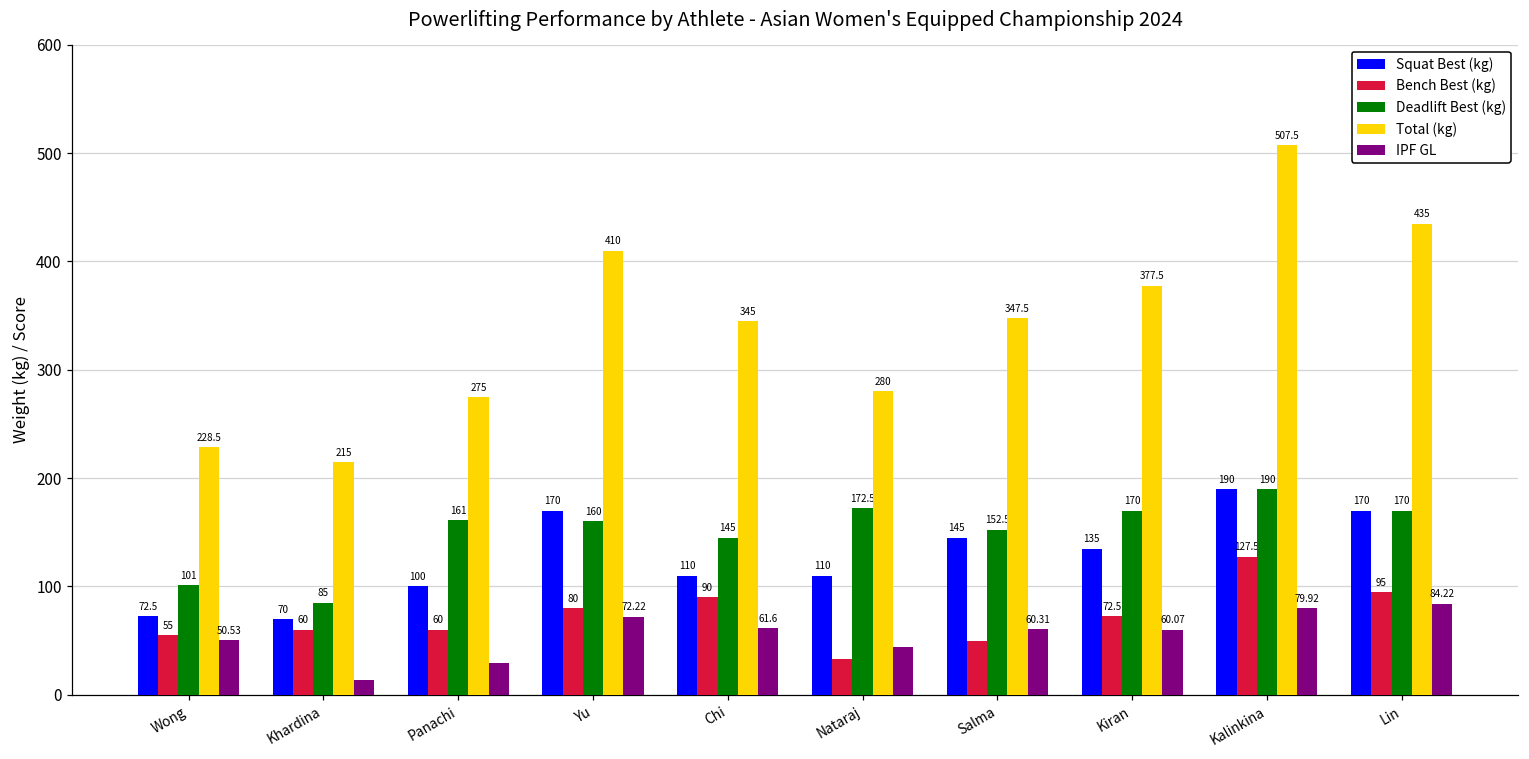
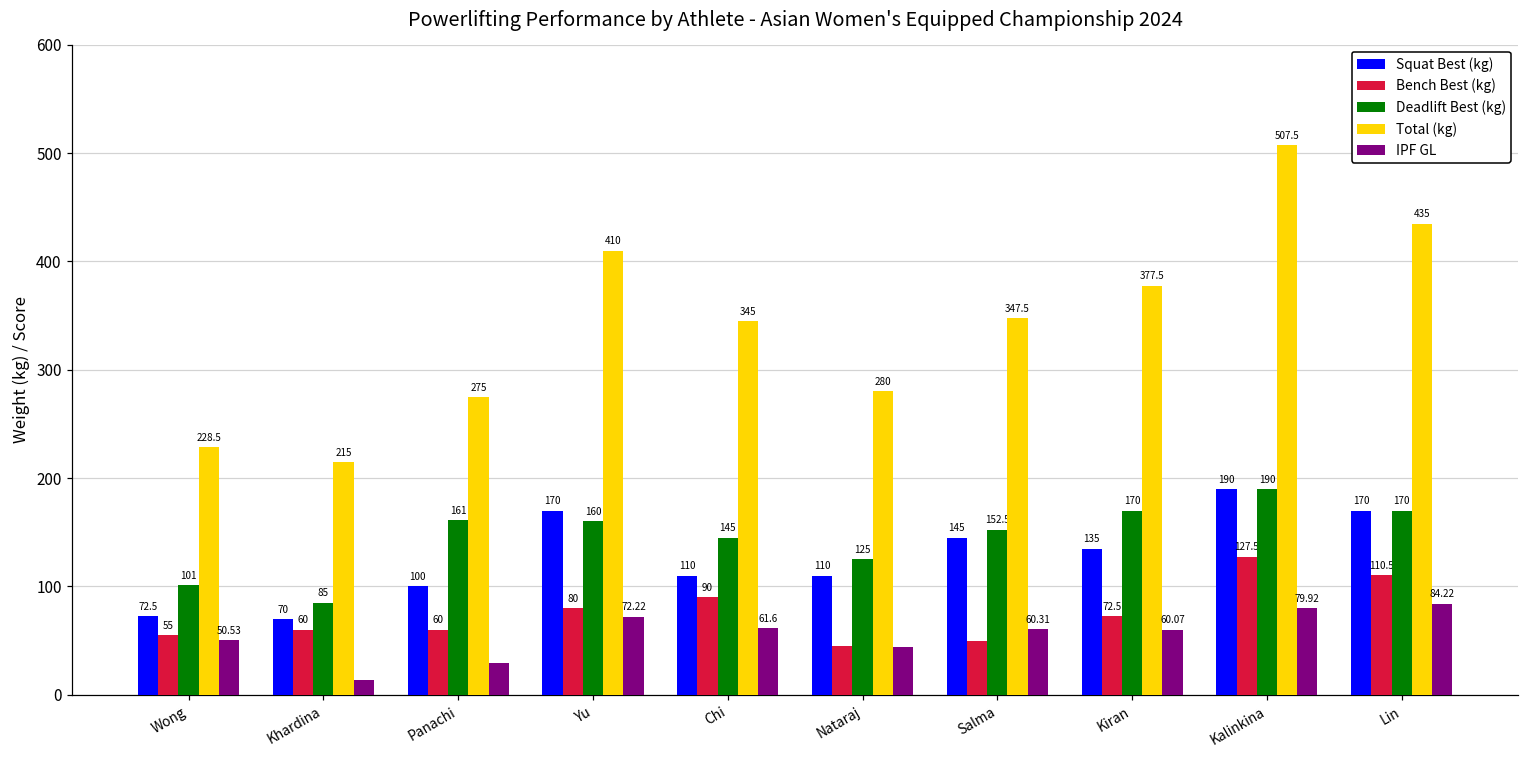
Bench Best (kg), Nataraj: 30 -> 50
Deadlift Best (kg), Nataraj: 172.5 -> 125
Bench Best (kg), Lin: 95 -> 110.5
